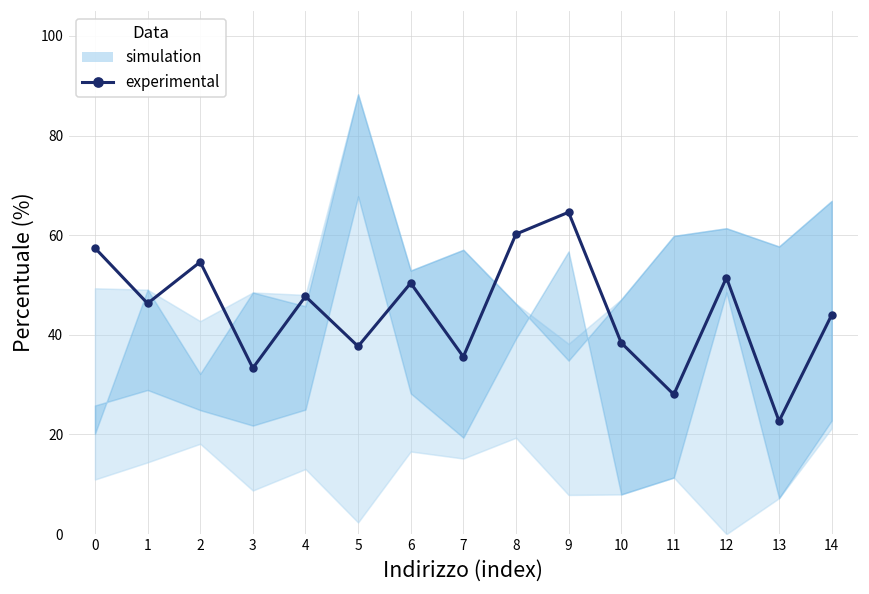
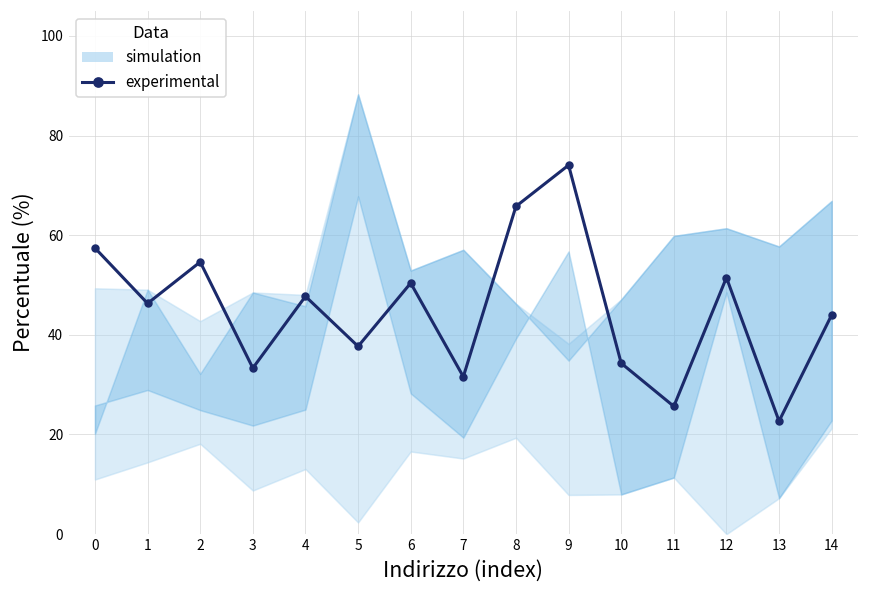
experimental, 7: 36 -> 32
experimental, 8: 60 -> 66
experimental, 9: 65 -> 74
experimental, 10: 38 -> 34
experimental, 11: 28 -> 26
